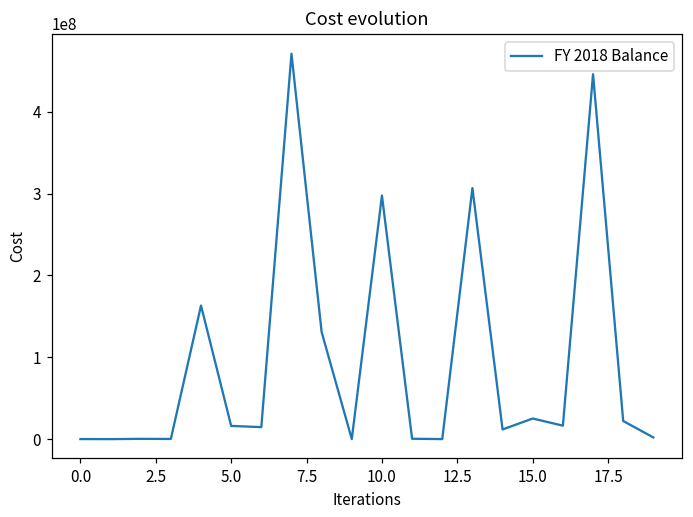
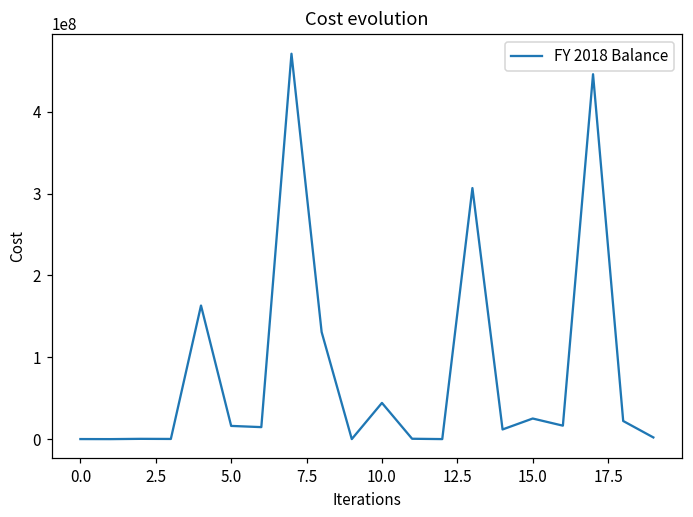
10.0: 300000000 -> 40000000
